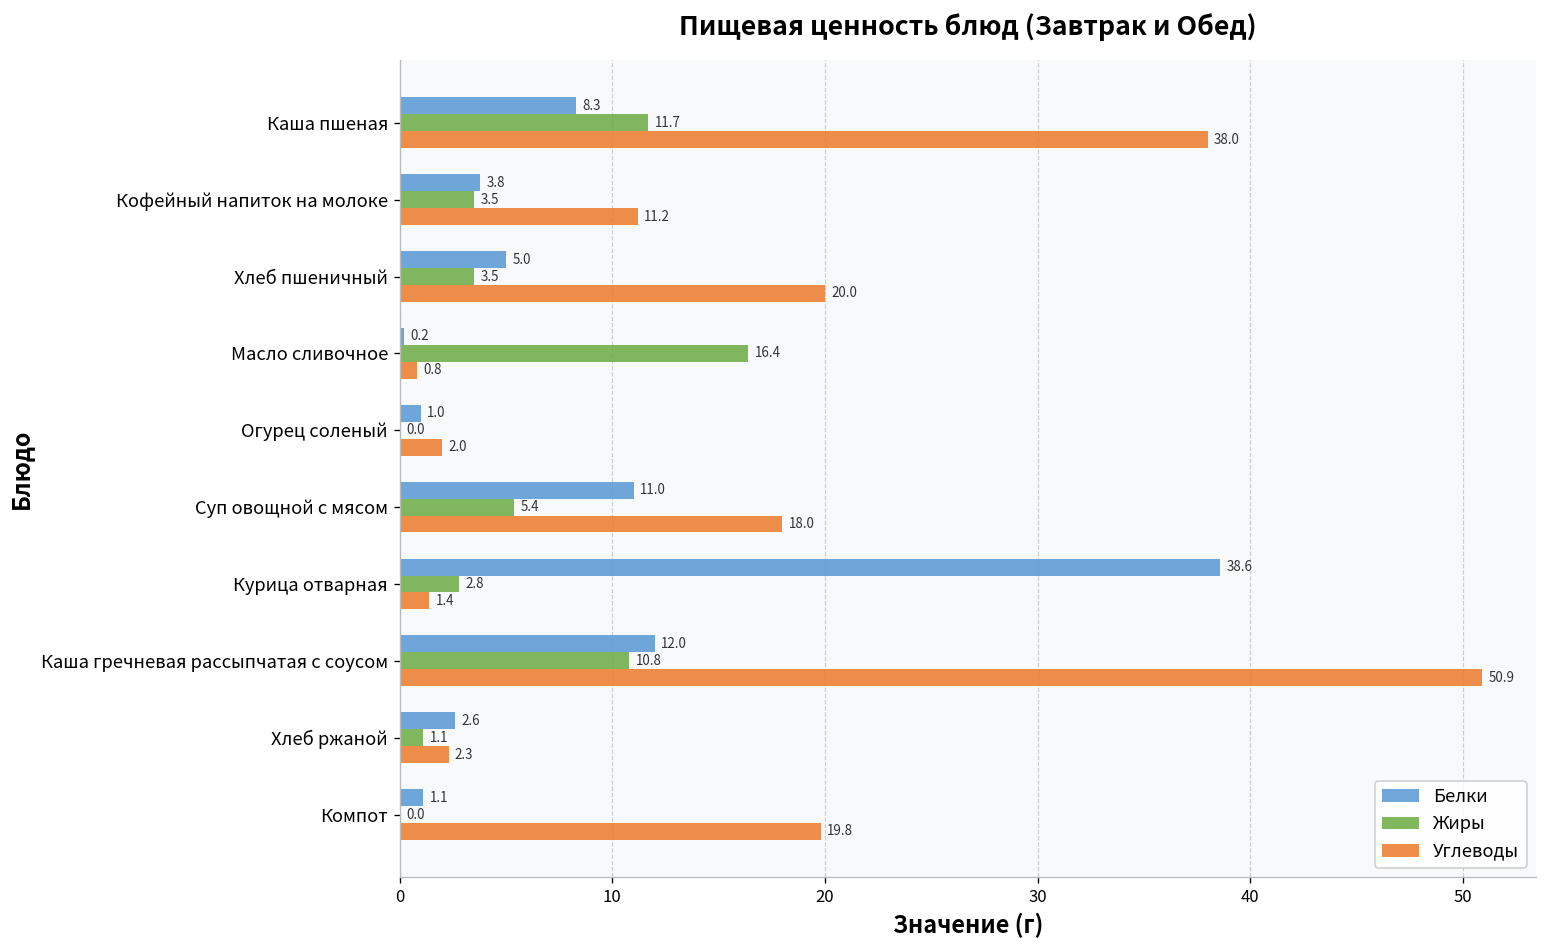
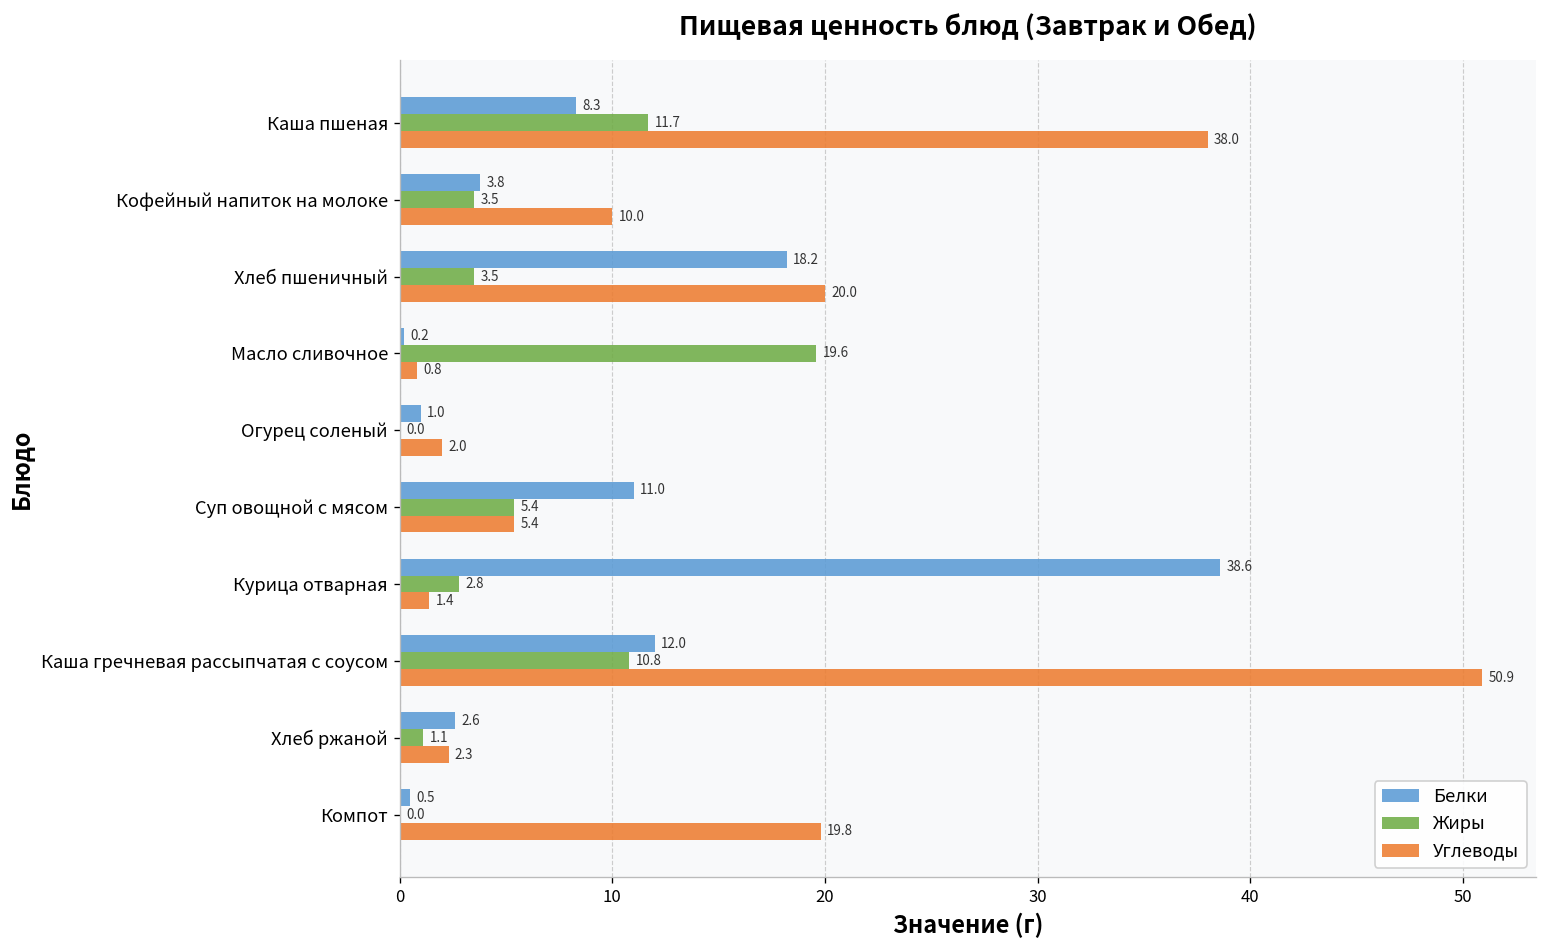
Углеводы, Кофейный напиток на молоке: 11.2 -> 10.0
Белки, Хлеб пшеничный: 5.0 -> 18.2
Жиры, Масло сливочное: 16.4 -> 19.6
Углеводы, Суп овощной с мясом: 18.0 -> 5.4
Белки, Компот: 1.1 -> 0.5
